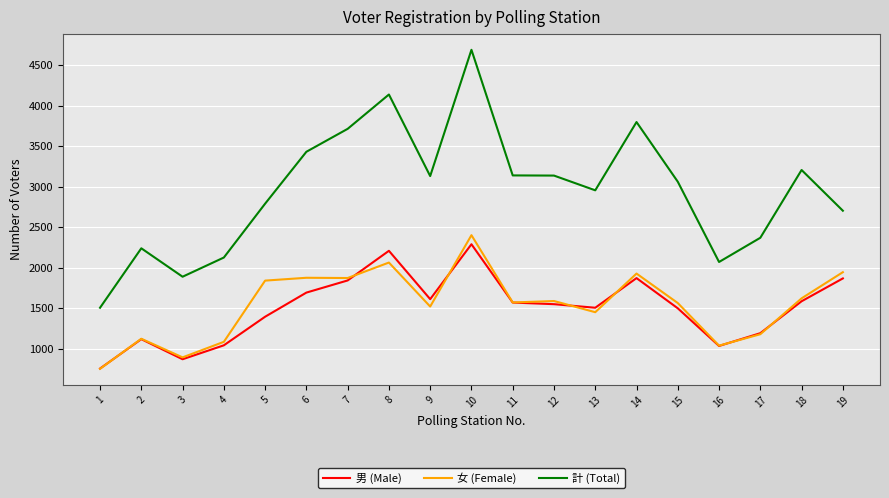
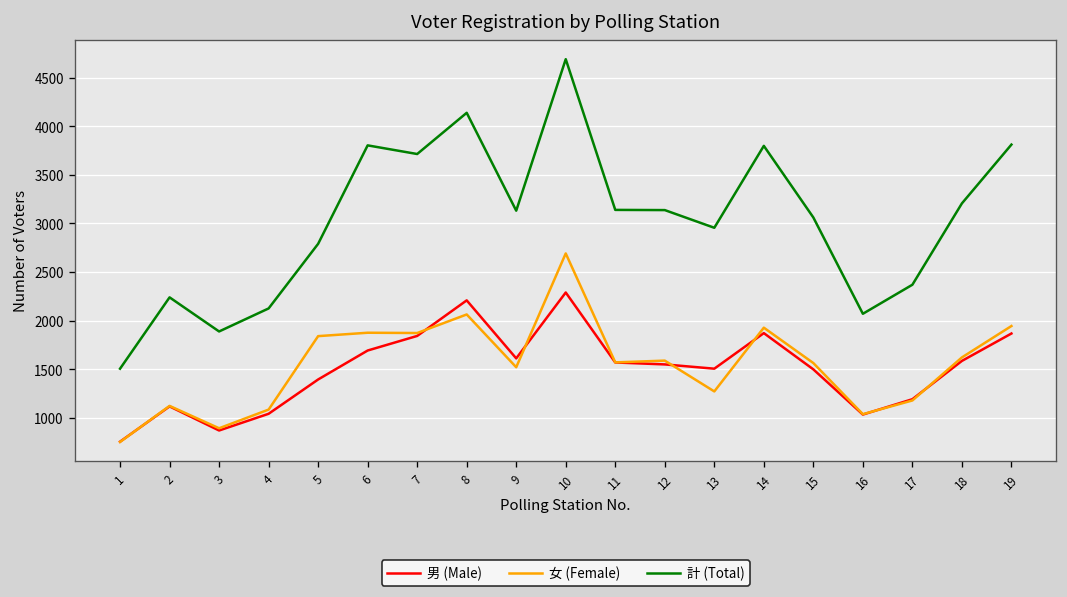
計 (Total), 6: 3400 -> 3800
女 (Female), 10: 2400 -> 2700
女 (Female), 13: 1500 -> 1300
計 (Total), 19: 2700 -> 3800
